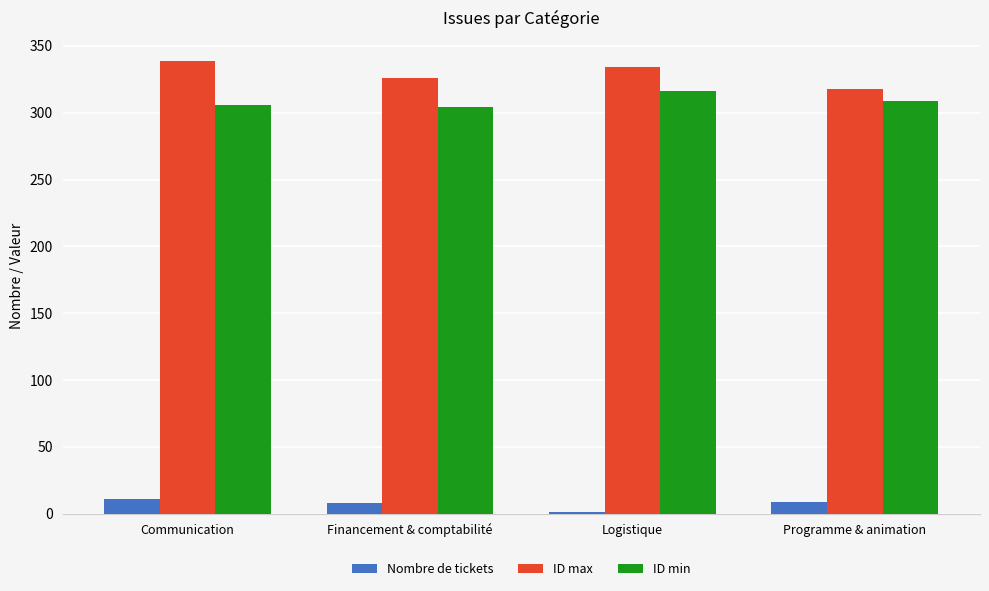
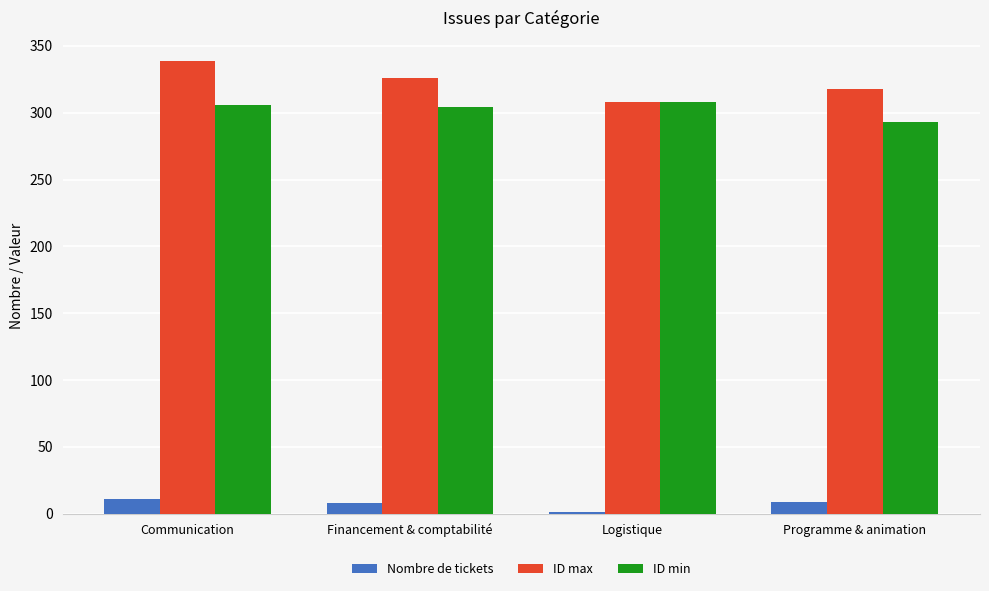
ID max, Logistique: 334 -> 308
ID min, Logistique: 316 -> 308
ID min, Programme & animation: 309 -> 293
